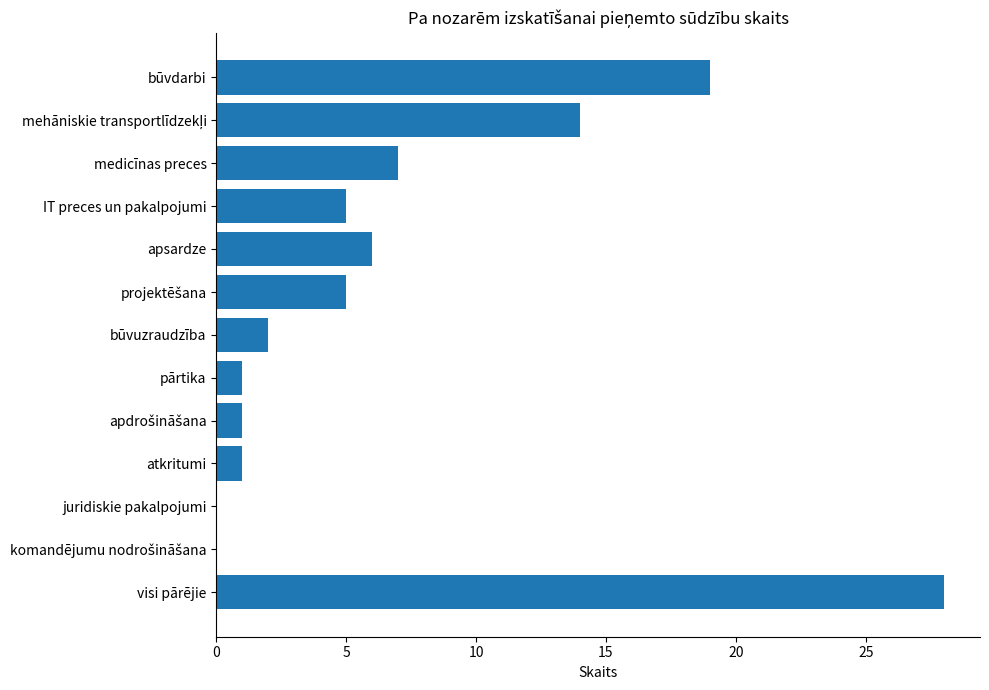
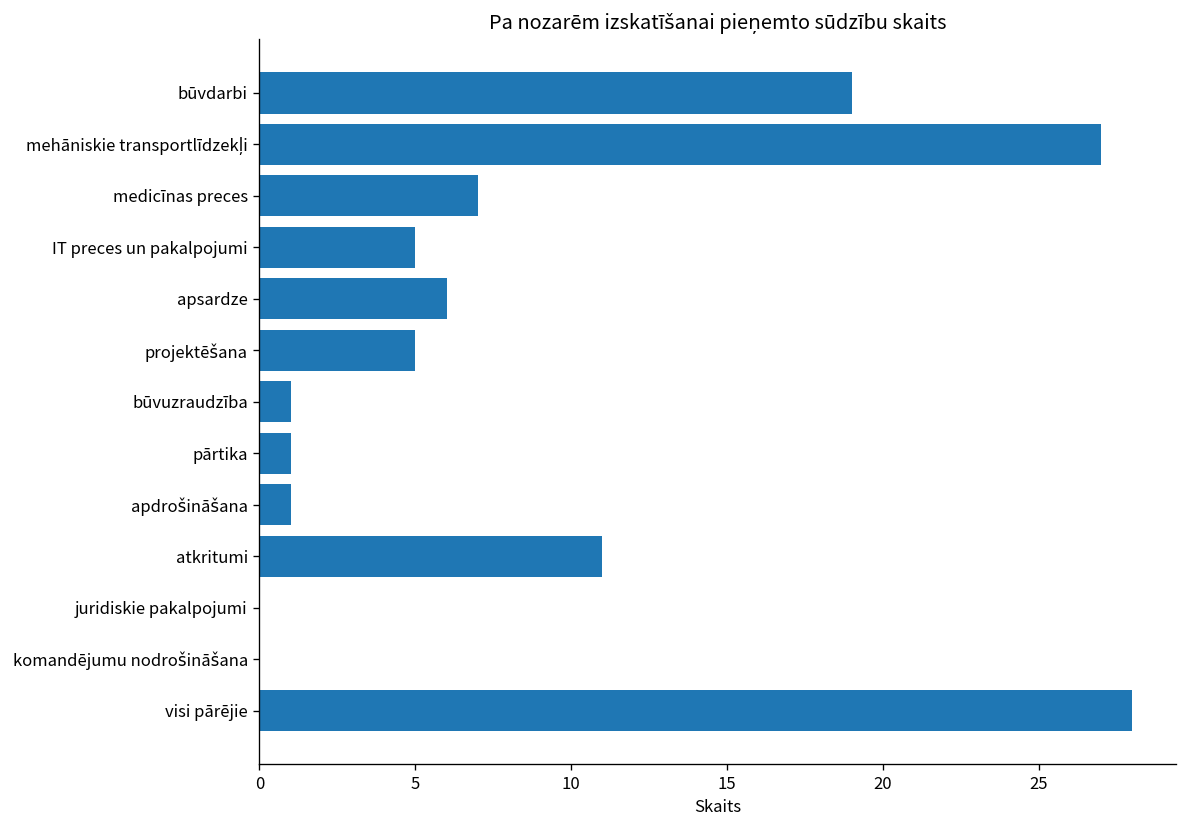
mehāniskie transportlīdzekļi: 14 -> 27
būvuzraudzība: 2 -> 1
atkritumi: 1 -> 11
